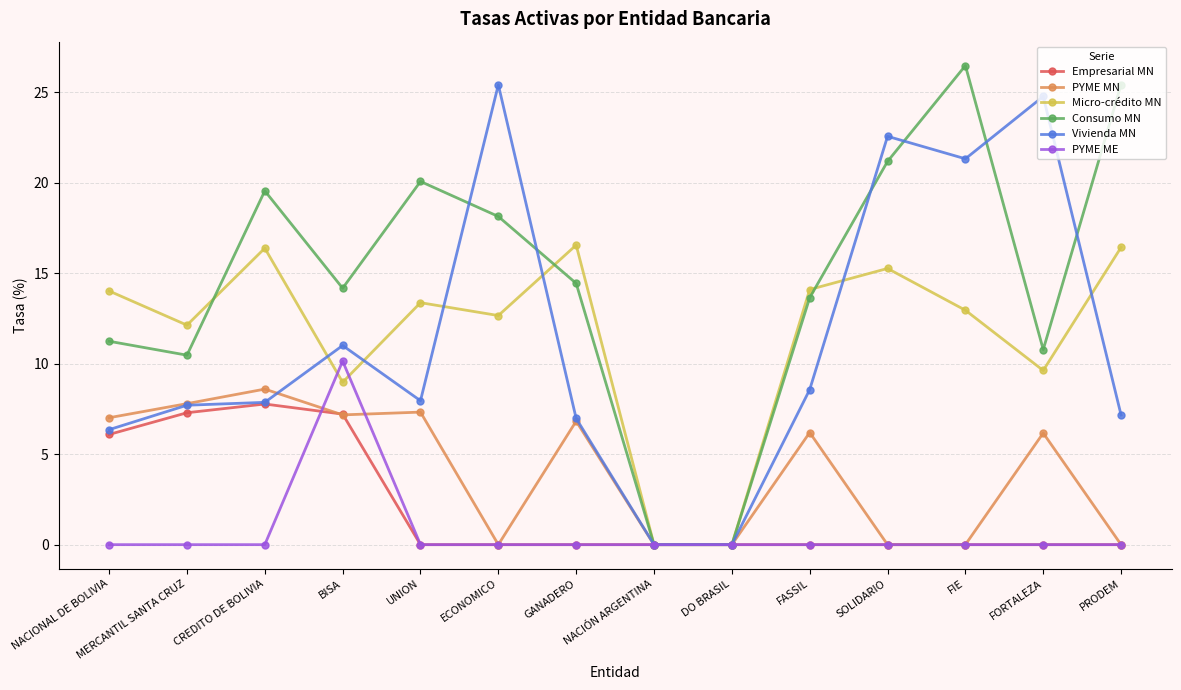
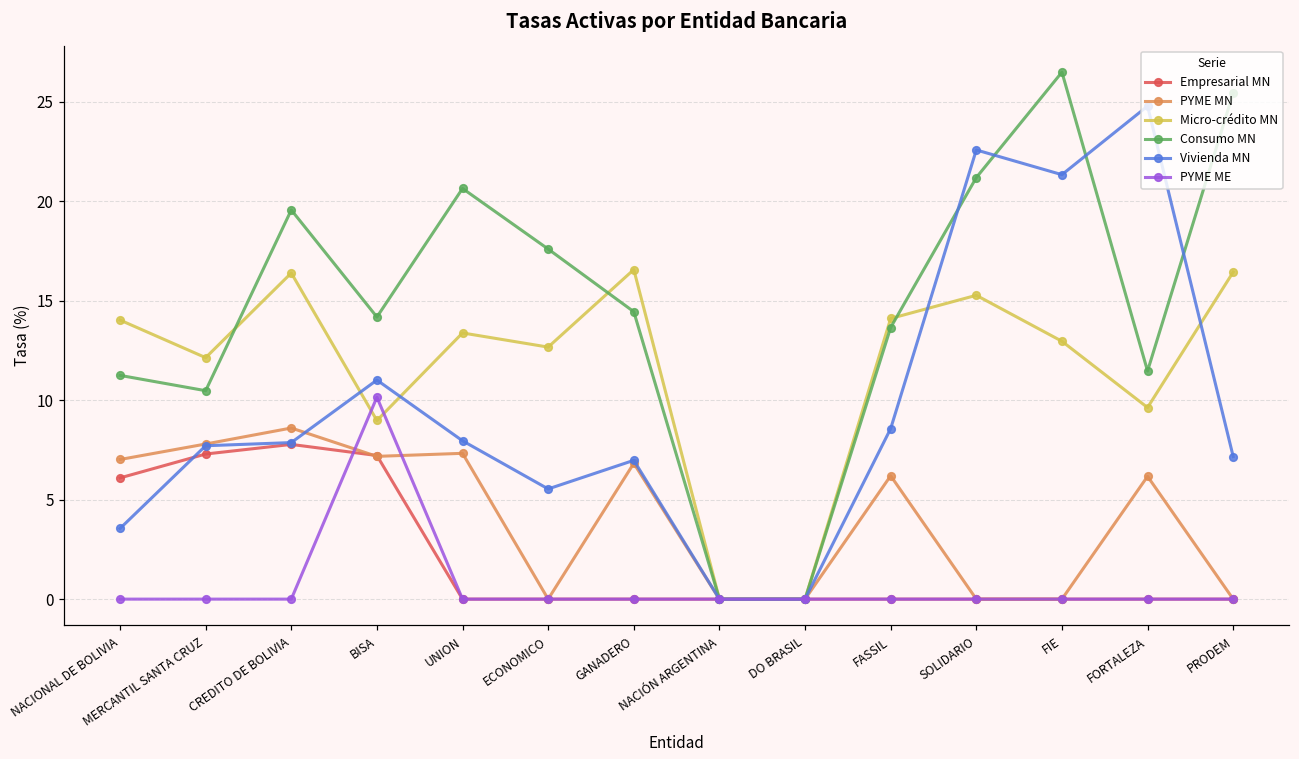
Vivienda MN, NACIONAL DE BOLIVIA: 6.4 -> 3.5
Consumo MN, UNION: 20.1 -> 20.6
Consumo MN, ECONOMICO: 18.1 -> 17.6
Vivienda MN, ECONOMICO: 25.4 -> 5.5
Consumo MN, FORTALEZA: 10.8 -> 11.5
